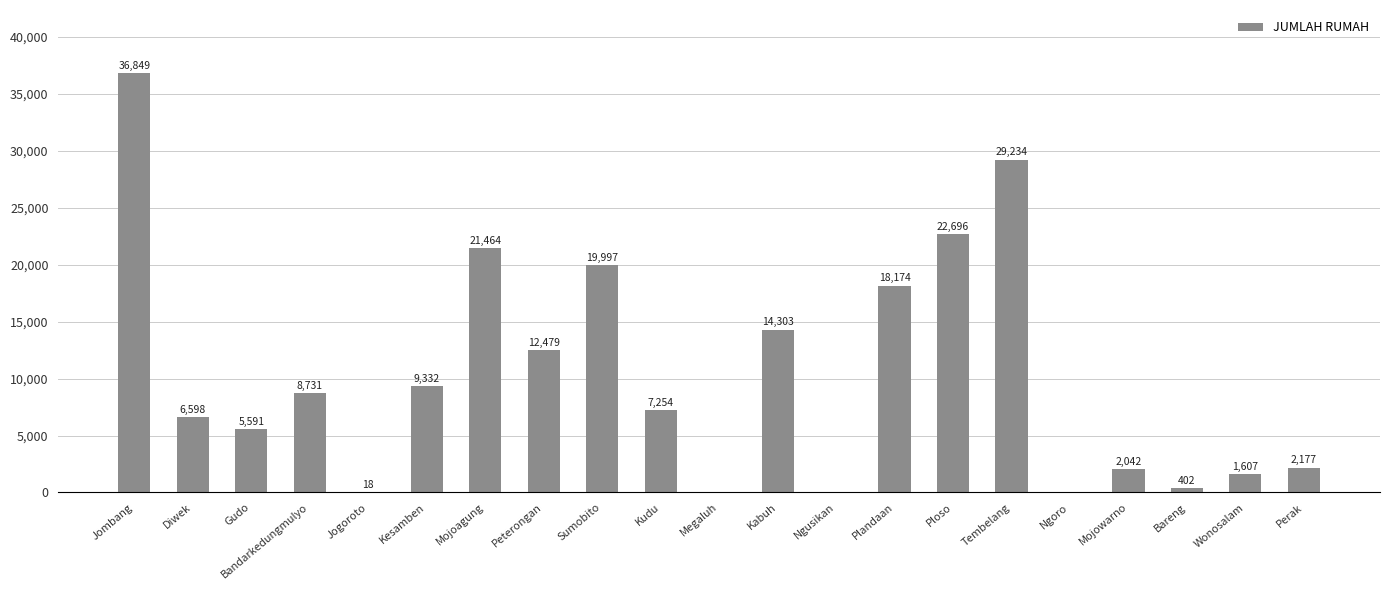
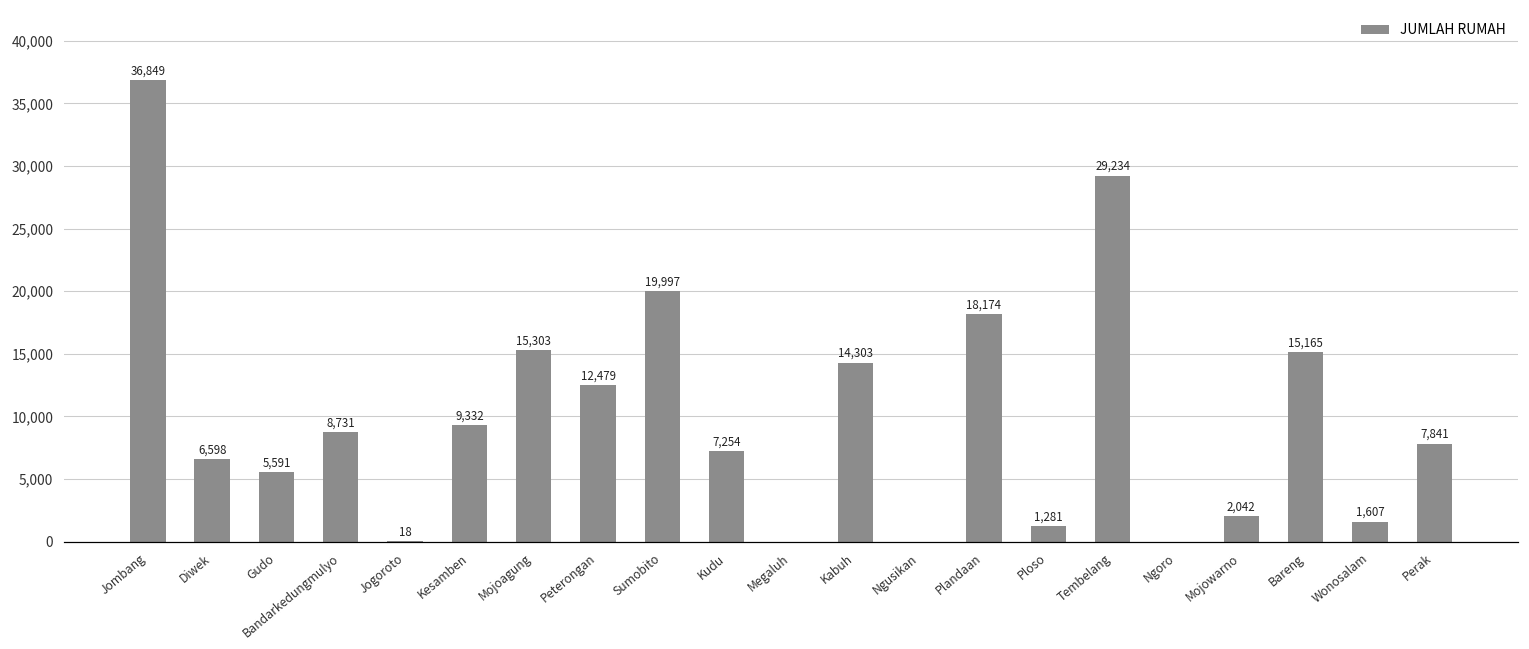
Mojoagung: 21,464 -> 15,303
Ploso: 22,696 -> 1,281
Bareng: 402 -> 15,165
Perak: 2,177 -> 7,841
